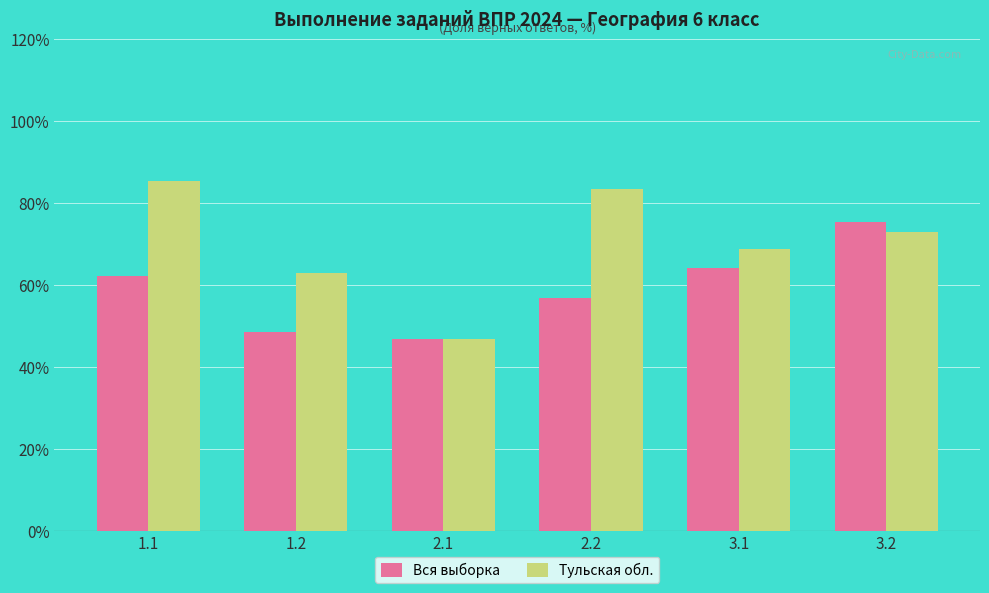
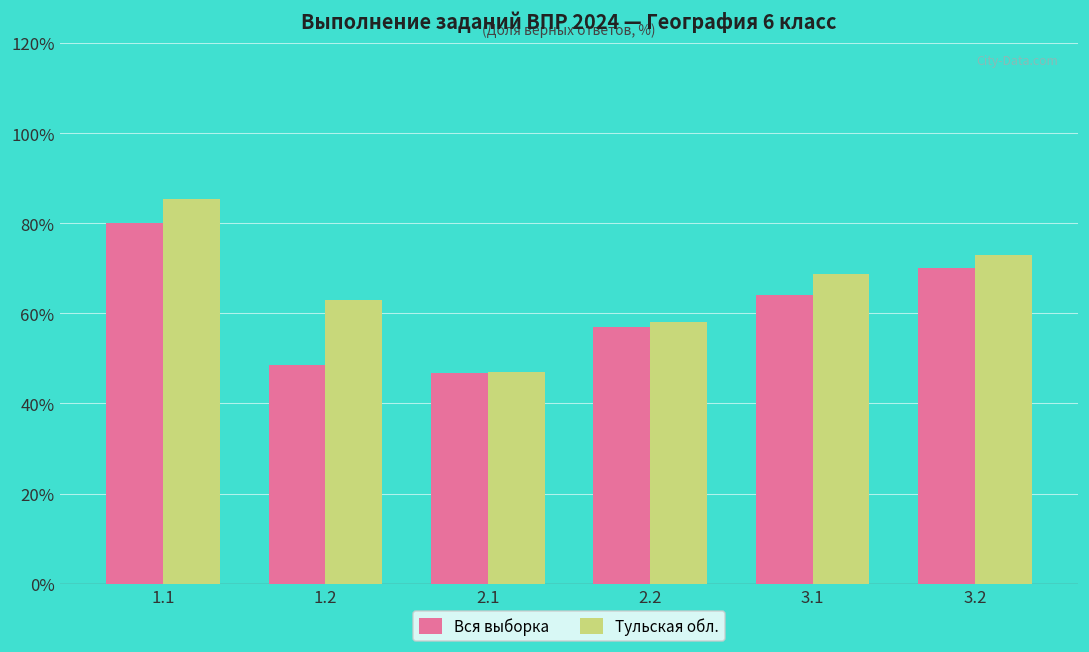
Вся выборка, 1.1: 62% -> 80%
Тульская обл., 2.2: 83% -> 58%
Вся выборка, 3.2: 75% -> 70%
